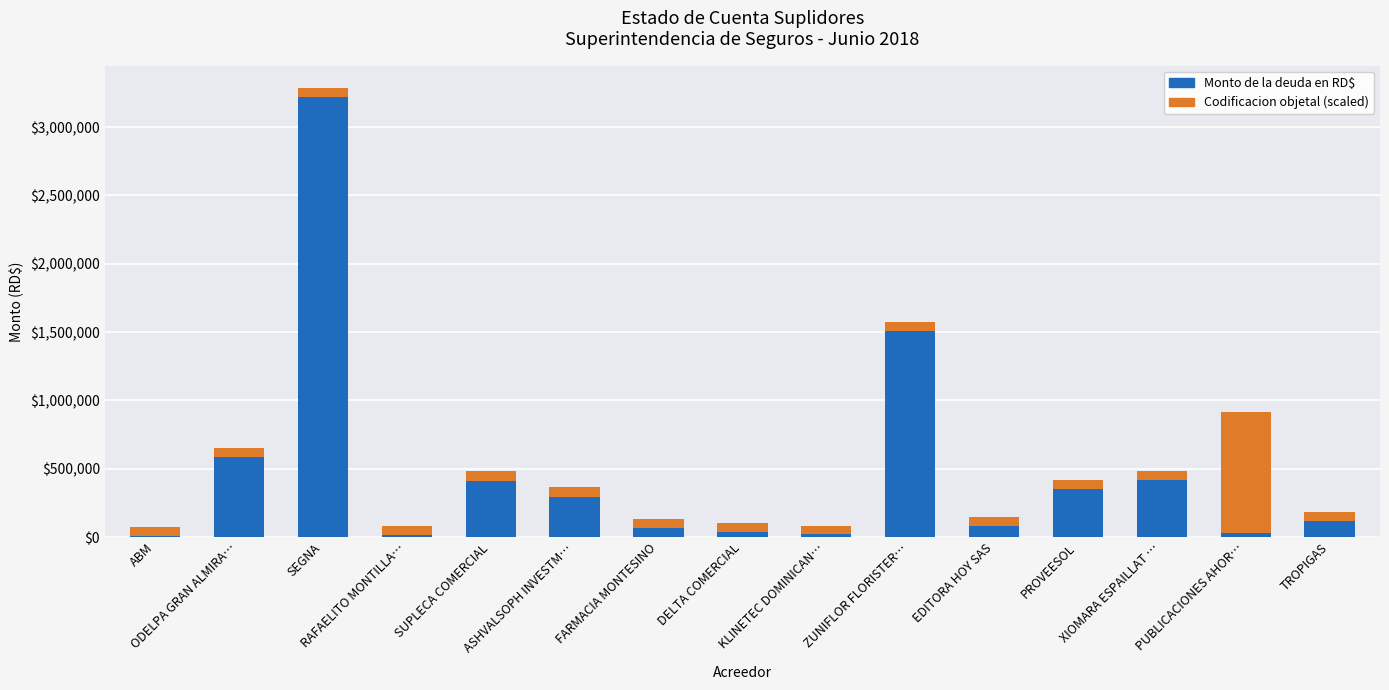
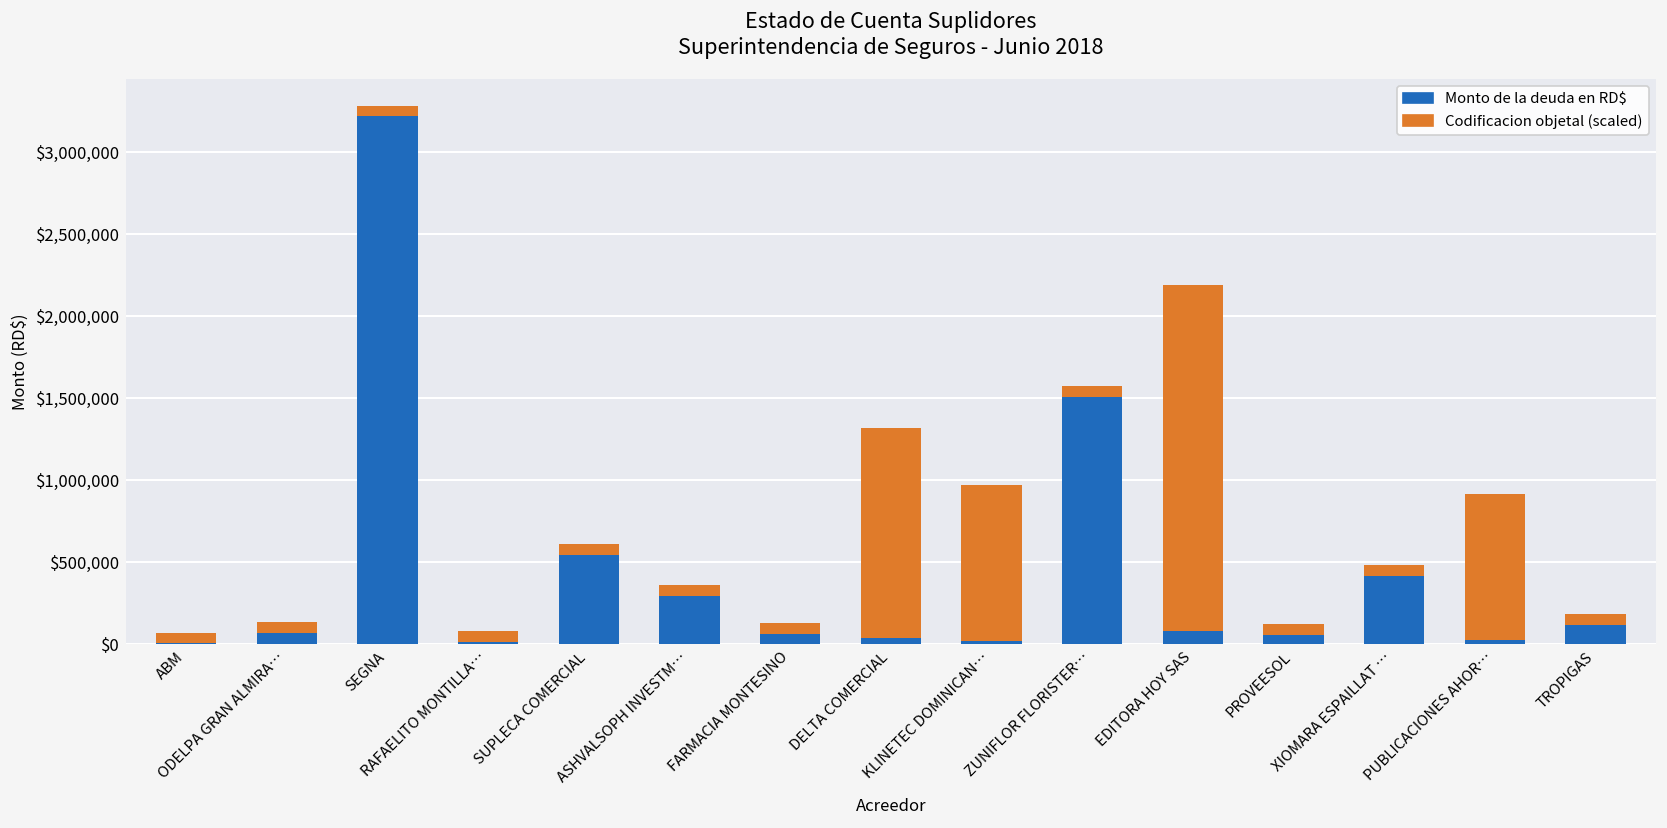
Monto de la deuda en RD$, ODELPA GRAN ALMIRA…: $590,000 -> $70,000
Monto de la deuda en RD$, SUPLECA COMERCIAL: $410,000 -> $550,000
Codificacion objetal (scaled), DELTA COMERCIAL: $70,000 -> $1,280,000
Codificacion objetal (scaled), KLINETEC DOMINICAN…: $60,000 -> $960,000
Codificacion objetal (scaled), EDITORA HOY SAS: $60,000 -> $2,110,000
Monto de la deuda en RD$, PROVEESOL: $350,000 -> $60,000
